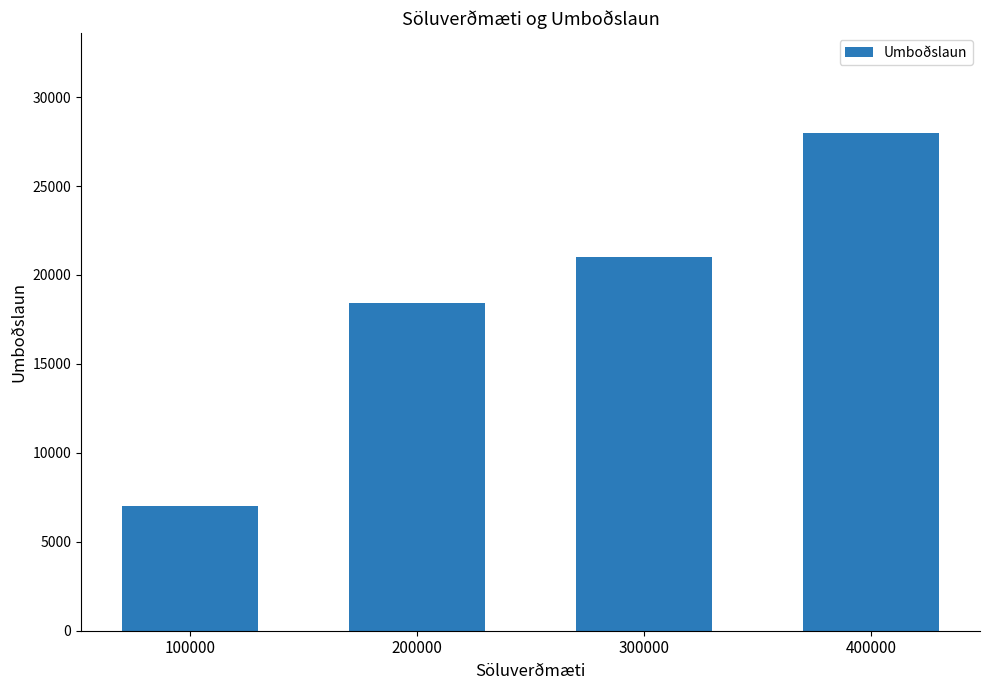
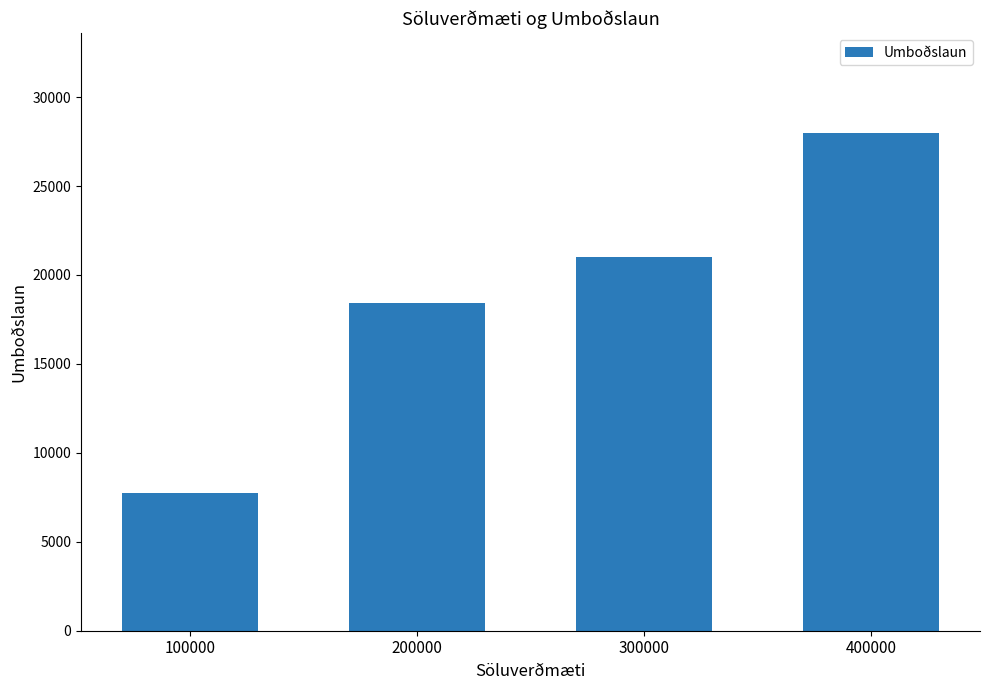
100000: 7000 -> 7700
